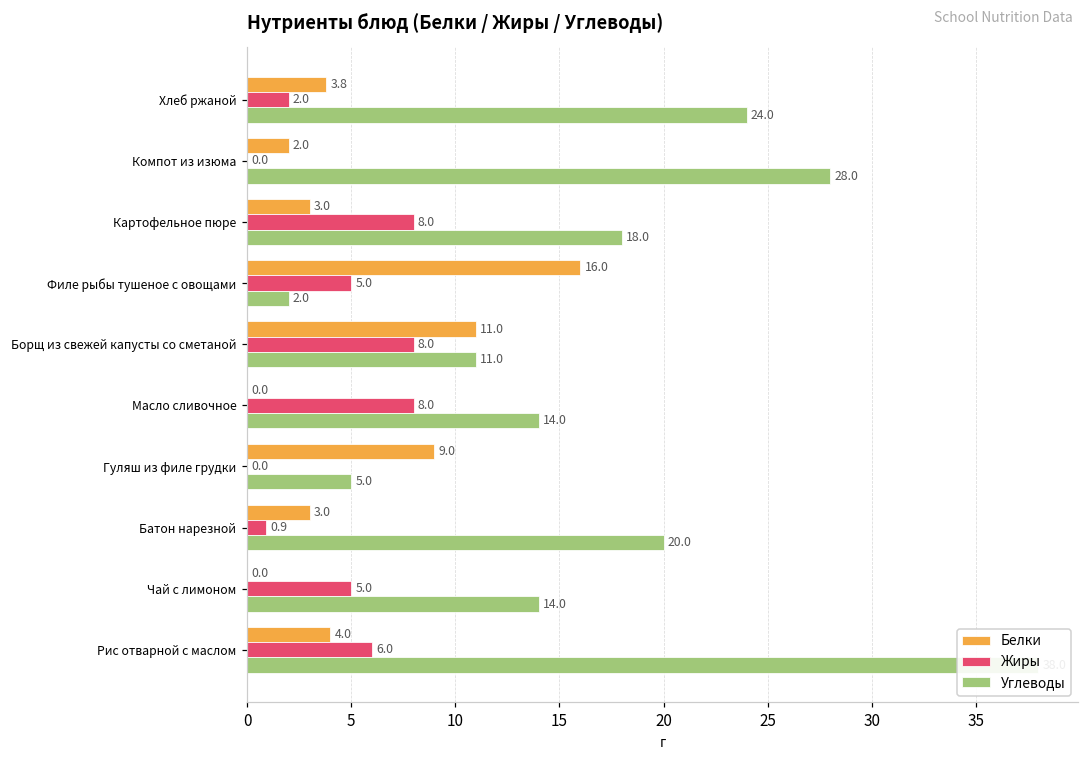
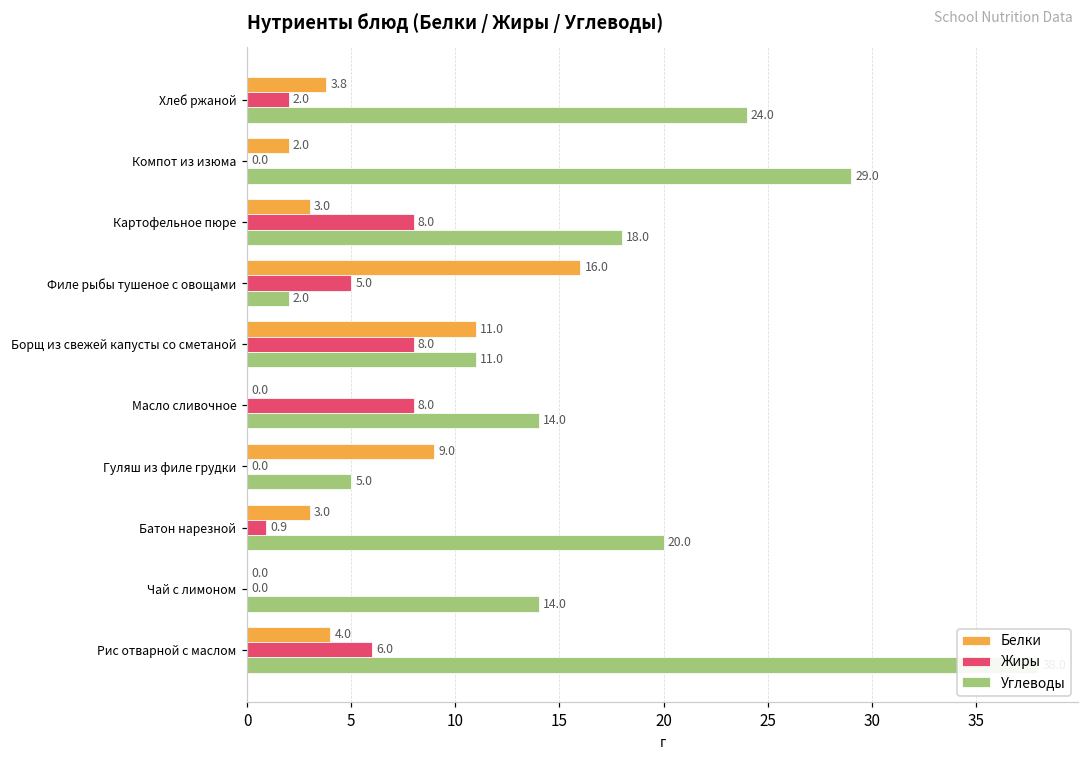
Углеводы, Компот из изюма: 28.0 -> 29.0
Жиры, Чай с лимоном: 5.0 -> 0.0
